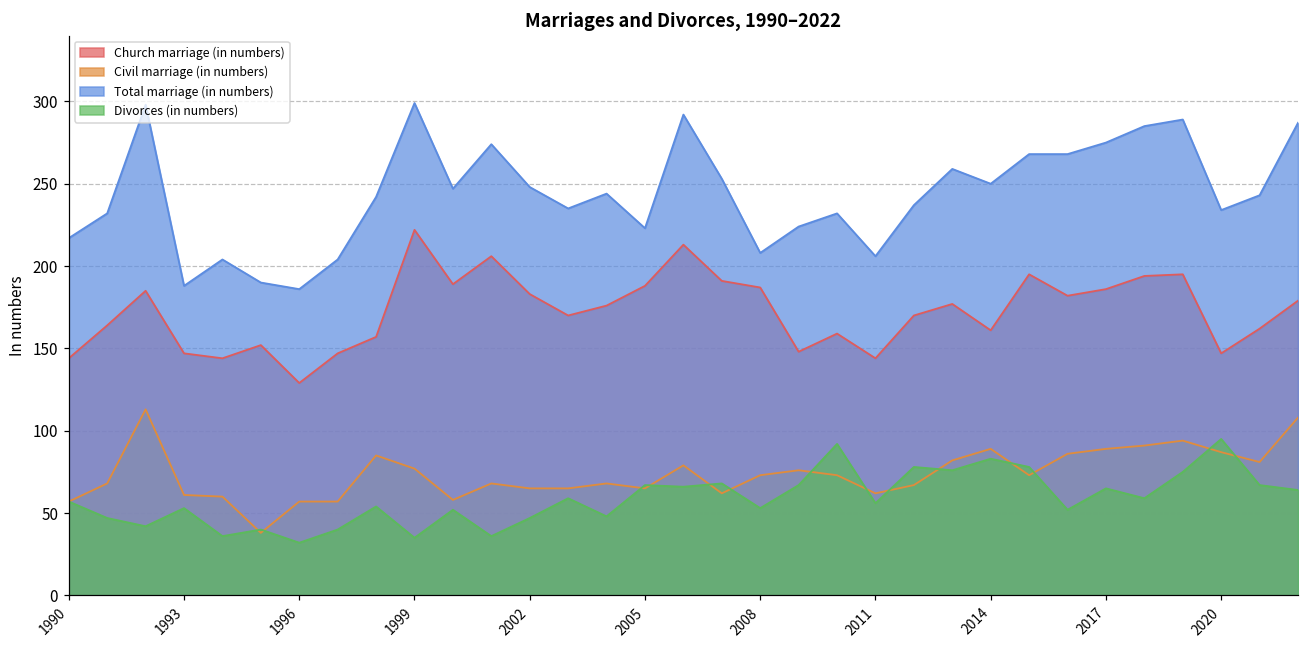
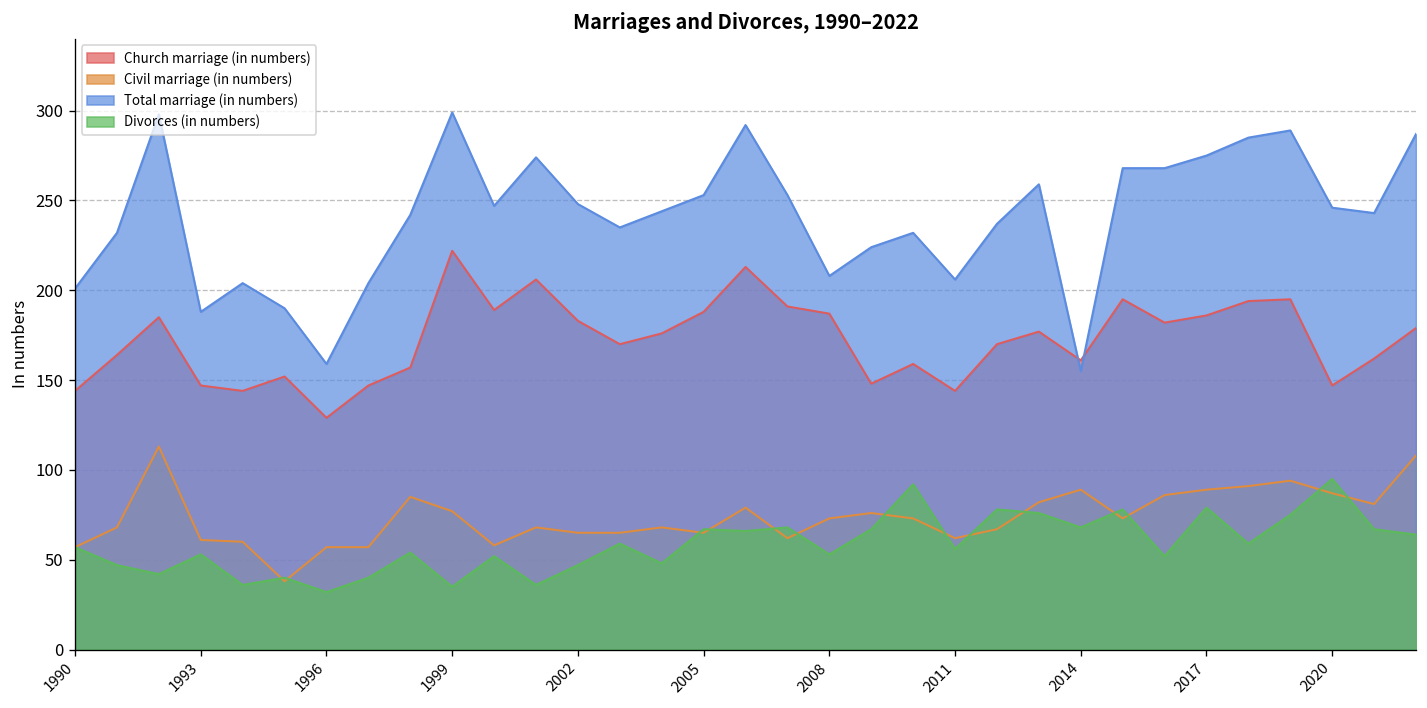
Total marriage (in numbers), 1990: 217 -> 201
Total marriage (in numbers), 1996: 186 -> 159
Total marriage (in numbers), 2005: 223 -> 253
Total marriage (in numbers), 2014: 250 -> 155
Divorces (in numbers), 2014: 83 -> 68
Divorces (in numbers), 2017: 65 -> 79
Total marriage (in numbers), 2020: 234 -> 246
